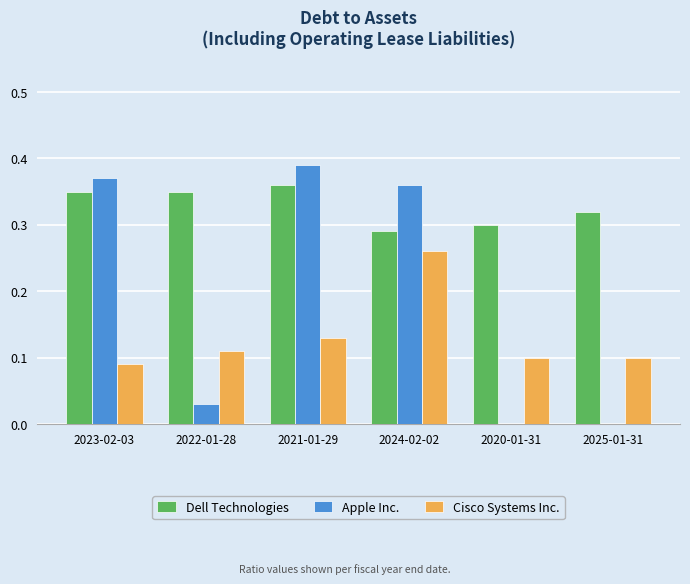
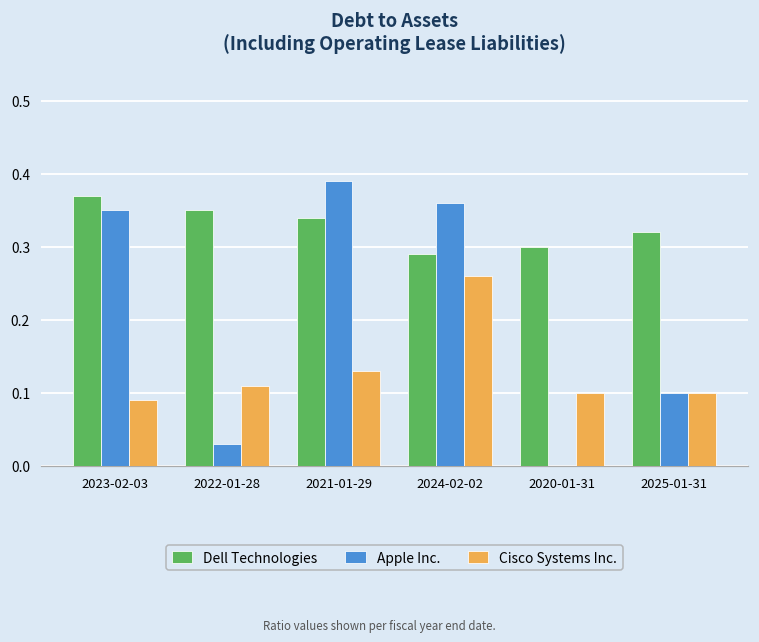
Dell Technologies, 2023-02-03: 0.35 -> 0.37
Apple Inc., 2023-02-03: 0.37 -> 0.35
Dell Technologies, 2021-01-29: 0.36 -> 0.34
Apple Inc., 2025-01-31: 0.0 -> 0.1
